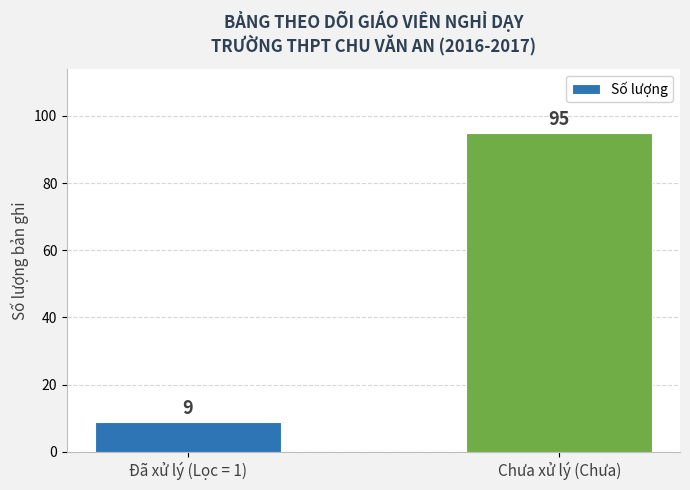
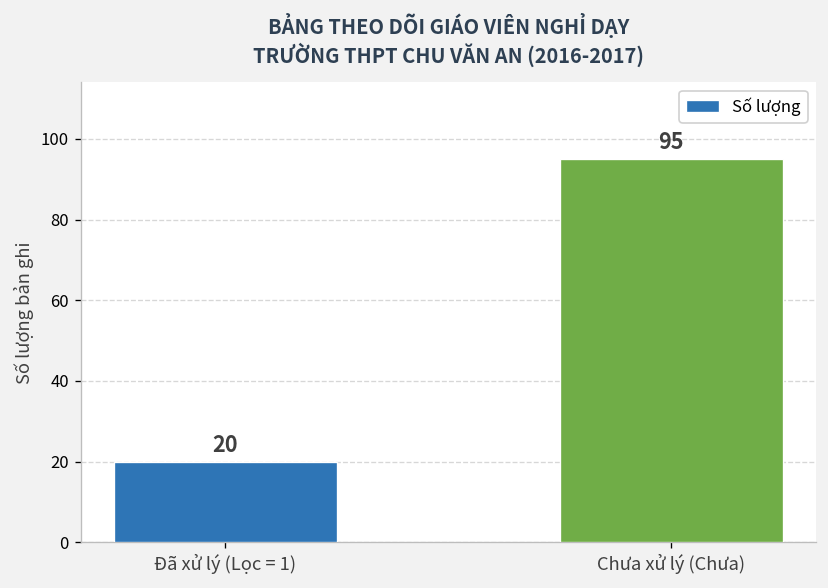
Đã xử lý (Lọc = 1): 9 -> 20
